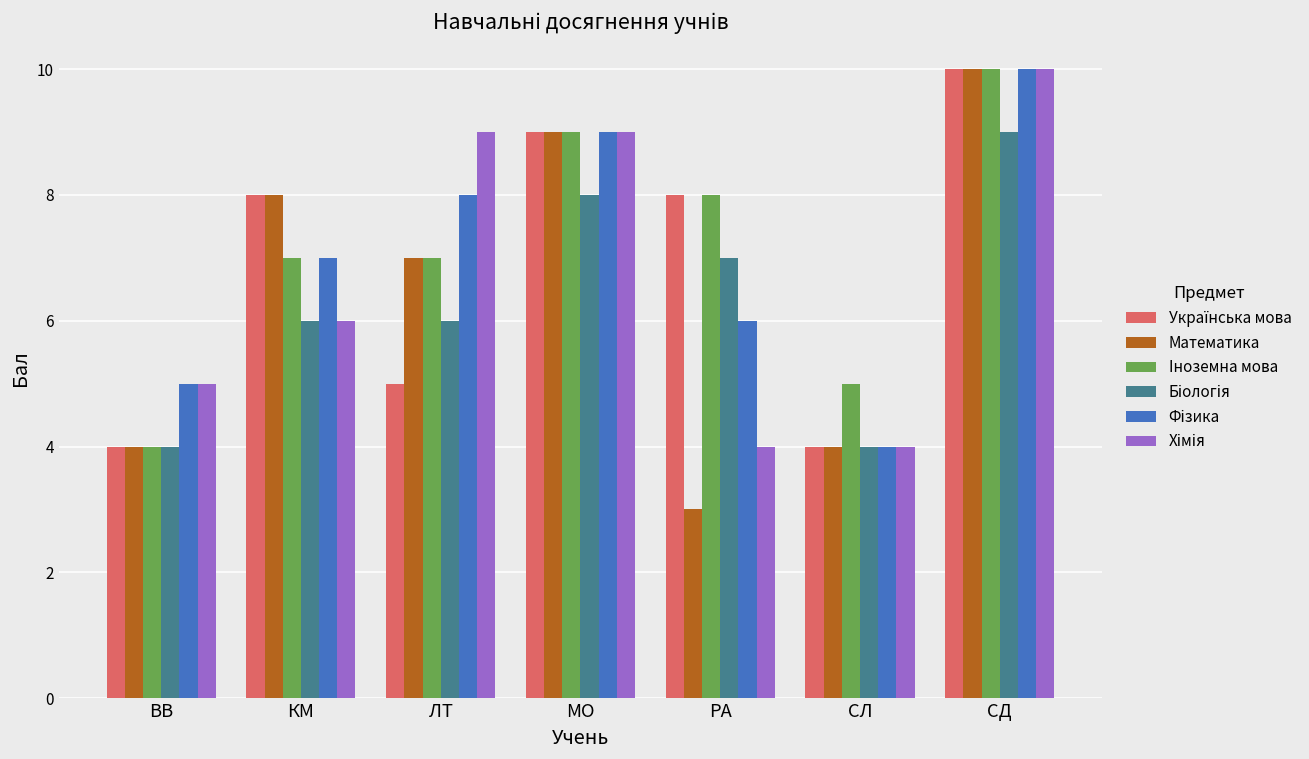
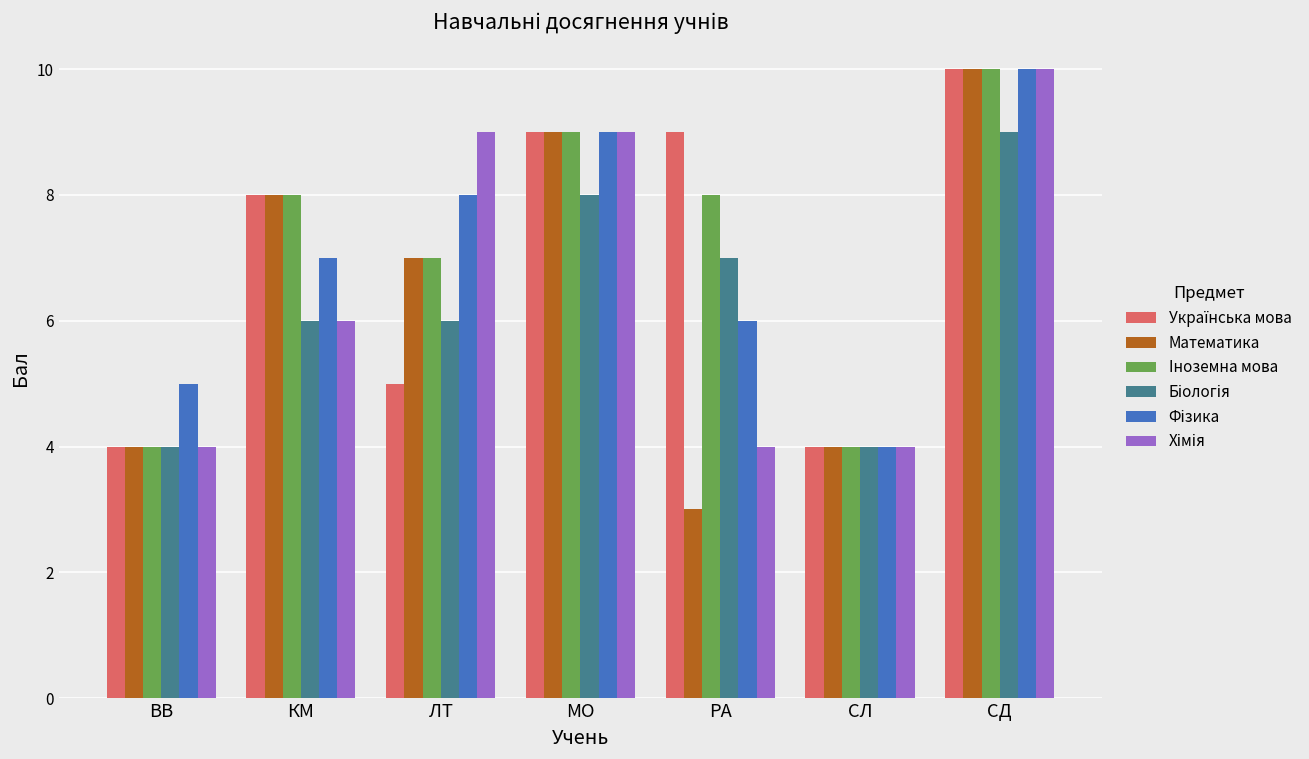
Хімія, ВВ: 5 -> 4
Іноземна мова, КМ: 7 -> 8
Українська мова, РА: 8 -> 9
Іноземна мова, СЛ: 5 -> 4
